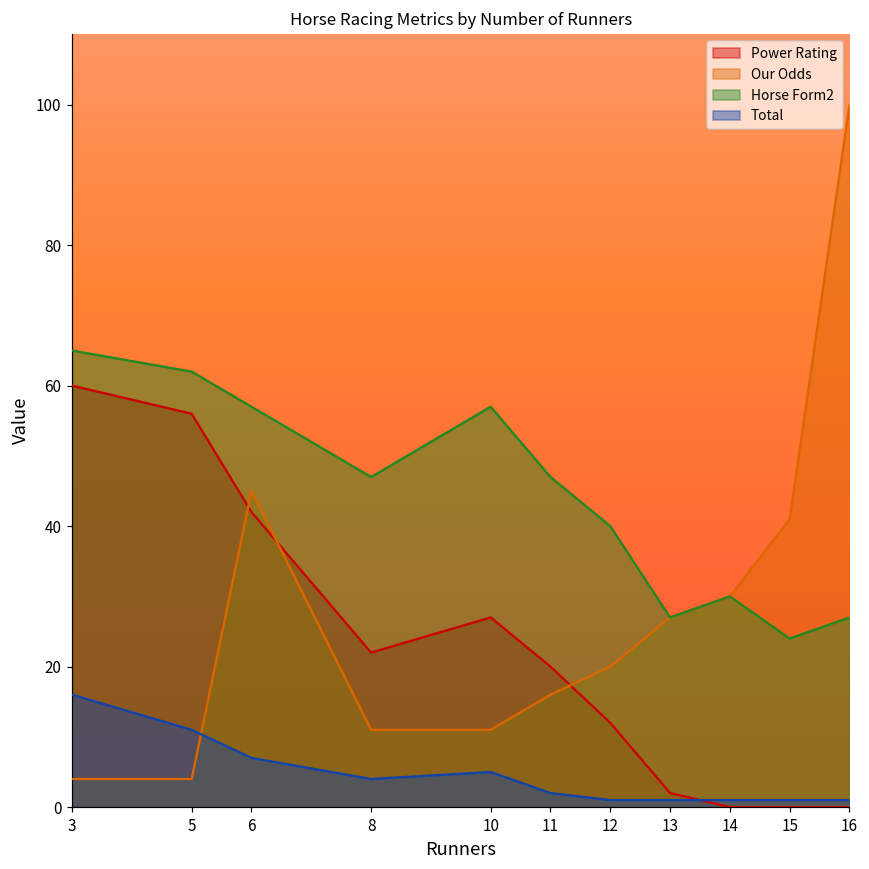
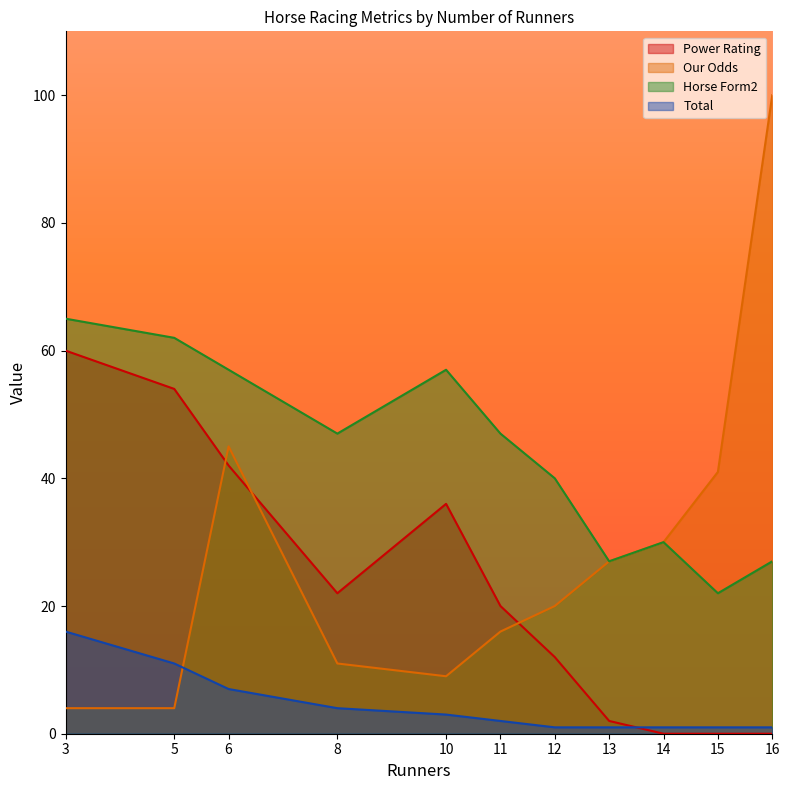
Power Rating, 5: 56 -> 54
Power Rating, 10: 27 -> 36
Our Odds, 10: 11 -> 9
Total, 10: 5 -> 3
Horse Form2, 15: 24 -> 22
